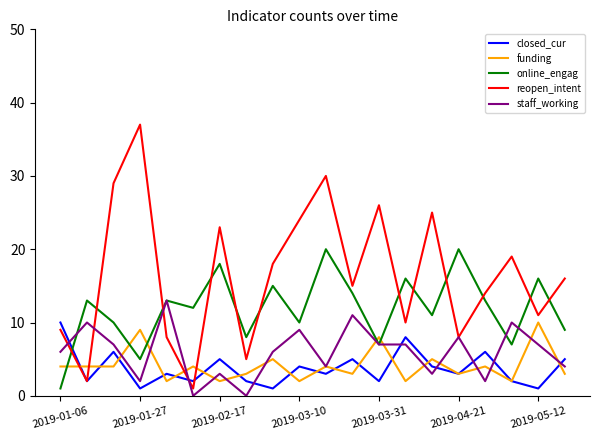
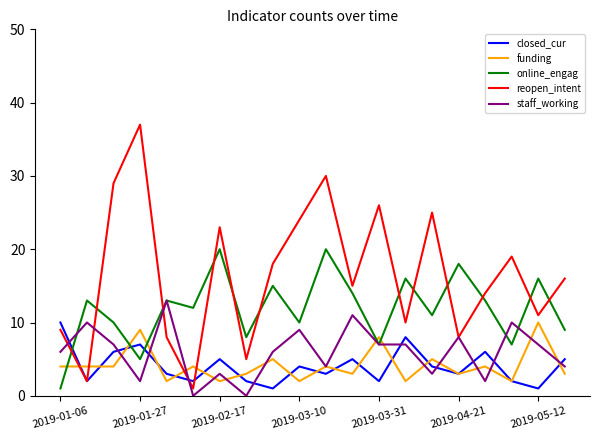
closed_cur, 2019-01-27: 1 -> 7
online_engag, 2019-02-17: 18 -> 20
online_engag, 2019-04-21: 20 -> 18
